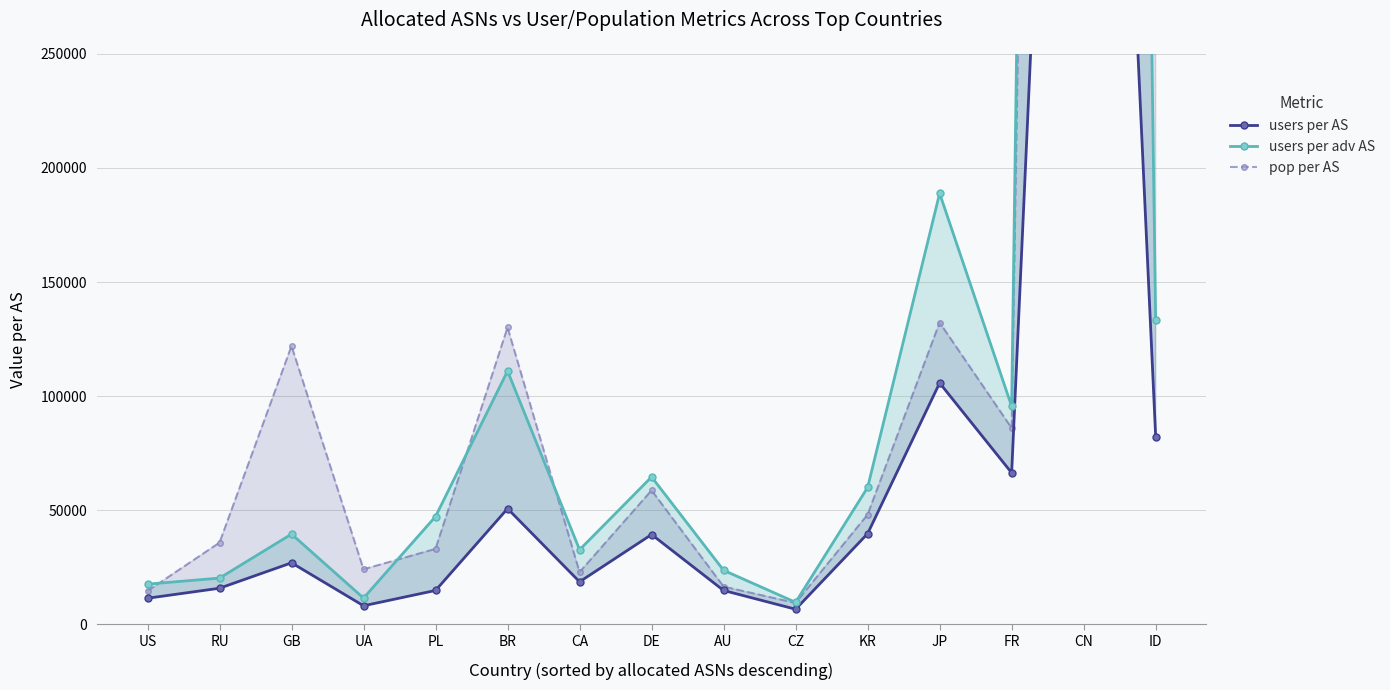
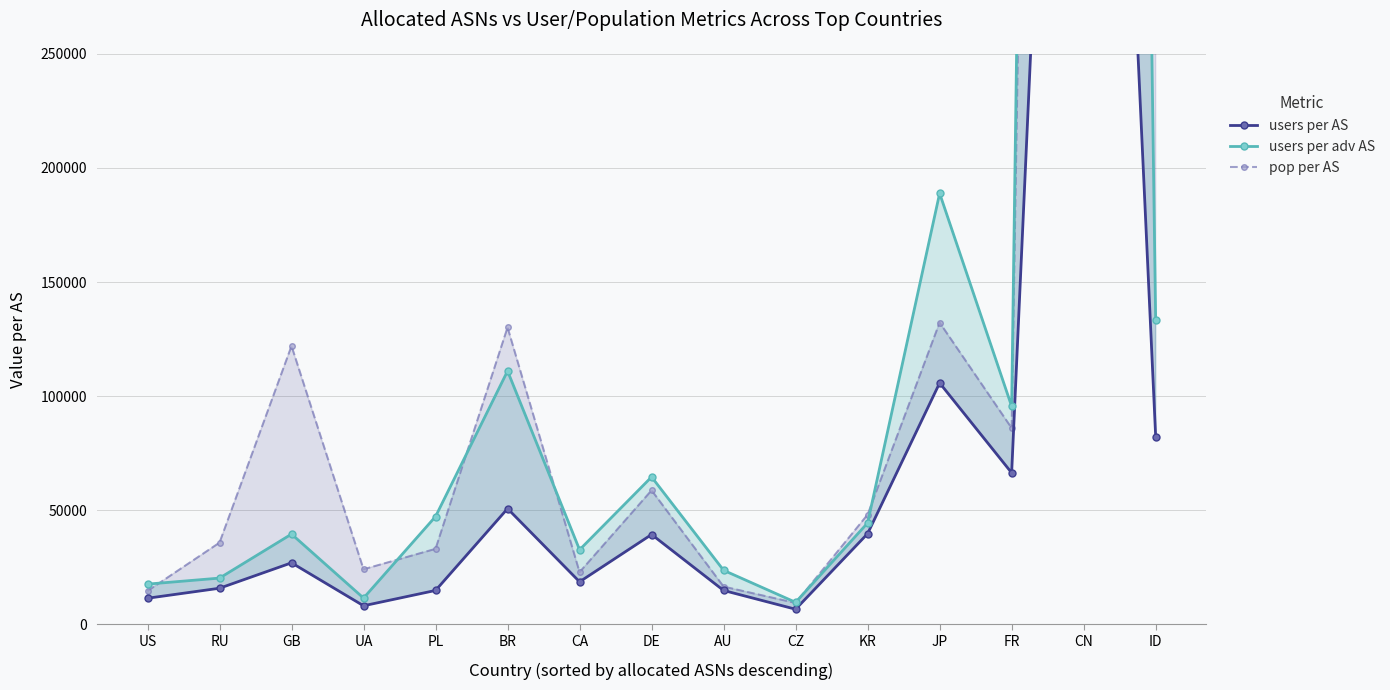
users per adv AS, KR: 60000 -> 44000
